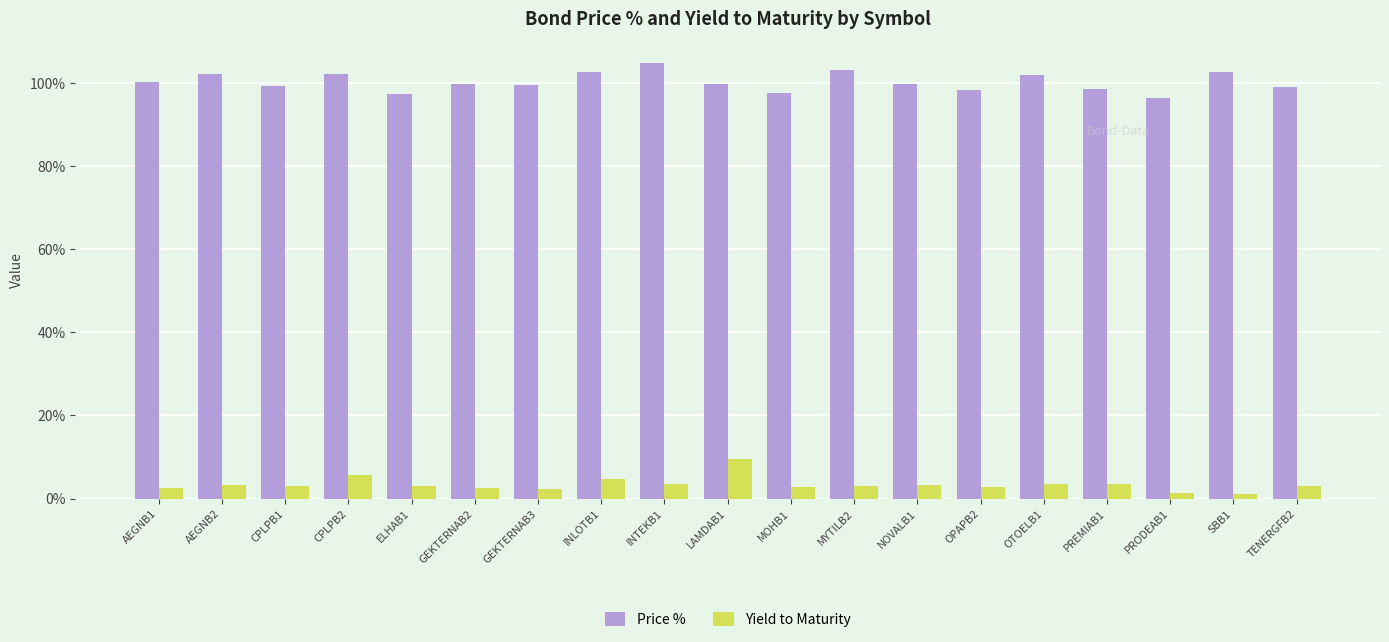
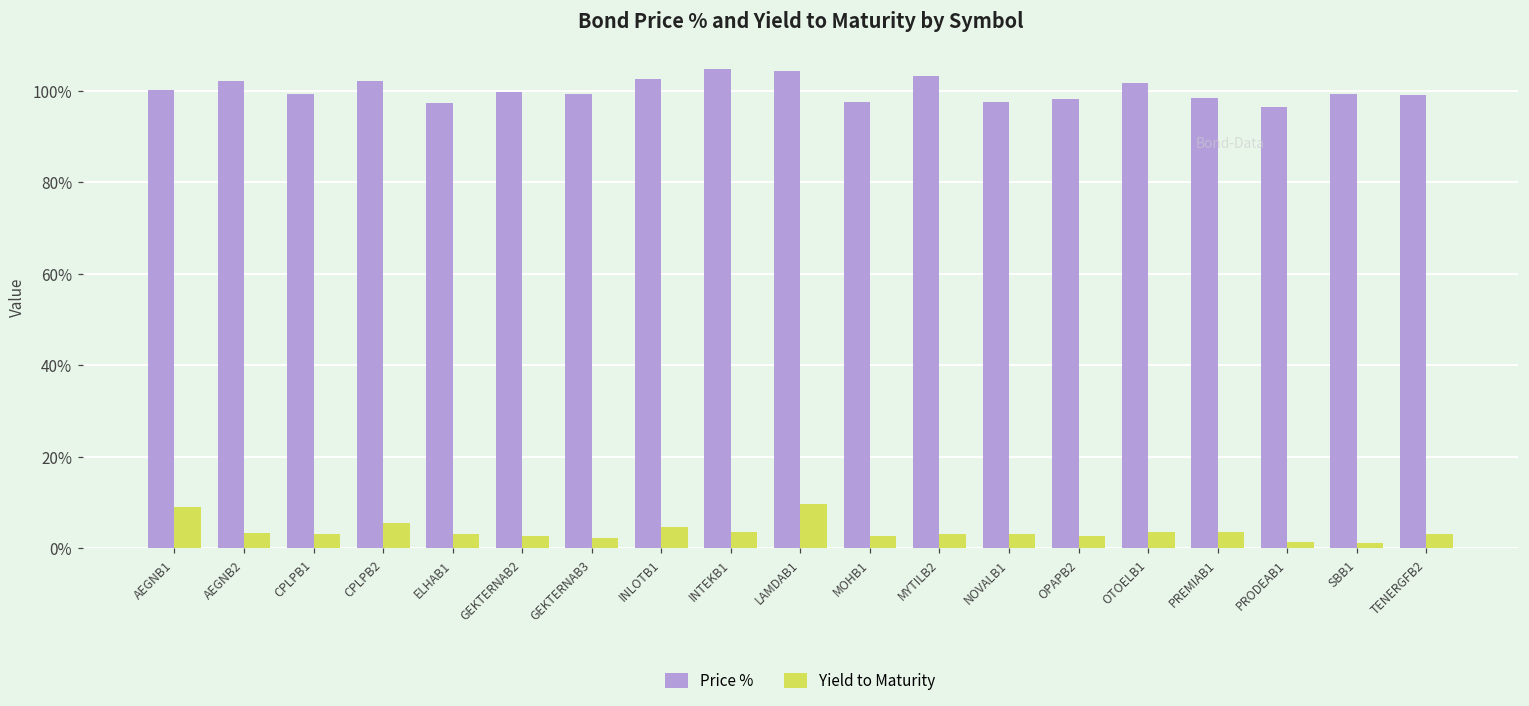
Yield to Maturity, AEGNB1: 3% -> 9%
Price %, LAMDAB1: 100% -> 104%
Price %, NOVALB1: 100% -> 98%
Price %, SBB1: 103% -> 99%
